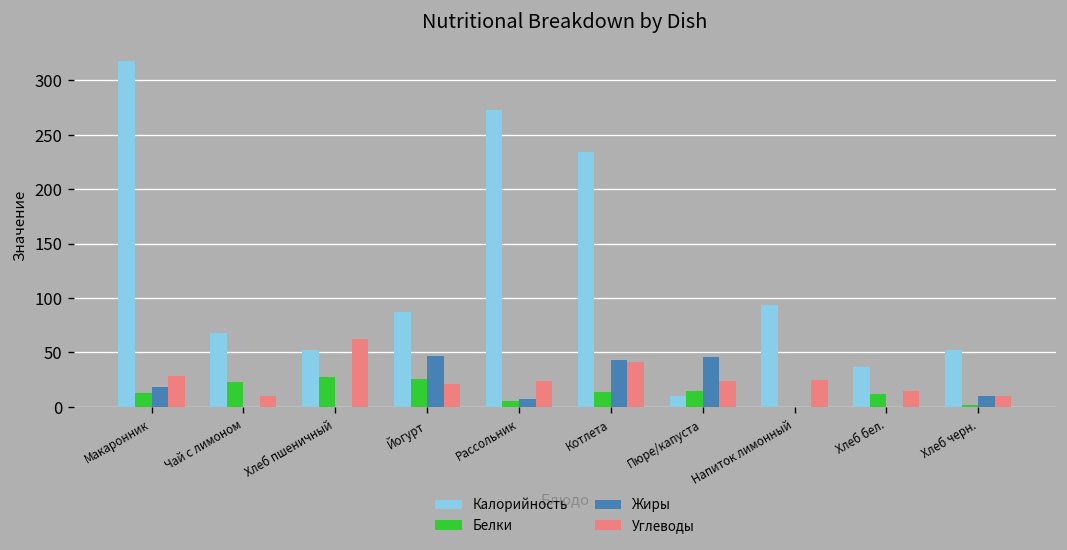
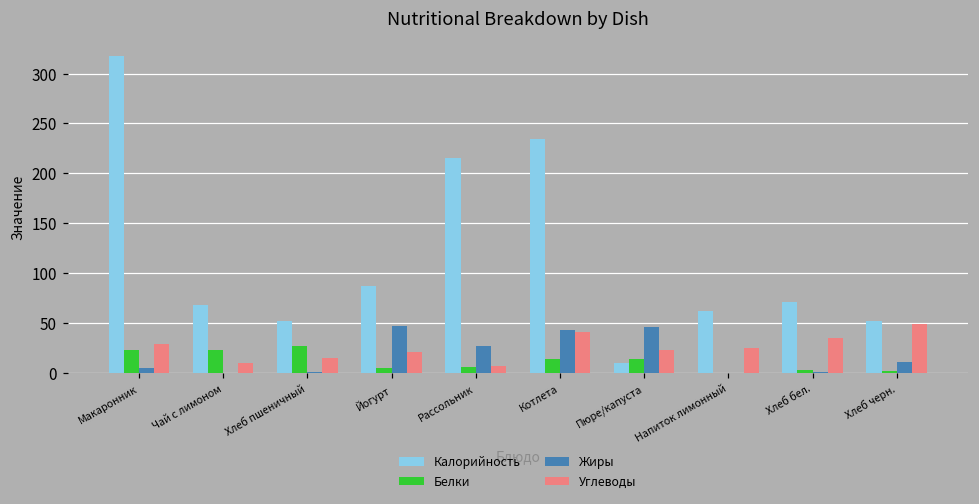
Белки, Макаронник: 10 -> 20
Жиры, Макаронник: 20 -> 0
Углеводы, Хлеб пшеничный: 60 -> 10
Белки, Йогурт: 30 -> 10
Калорийность, Рассольник: 270 -> 220
Жиры, Рассольник: 10 -> 30
Углеводы, Рассольник: 20 -> 10
Калорийность, Напиток лимонный: 90 -> 60
Калорийность, Хлеб бел.: 40 -> 70
Белки, Хлеб бел.: 10 -> 0
Углеводы, Хлеб бел.: 10 -> 30
Углеводы, Хлеб черн.: 10 -> 50
